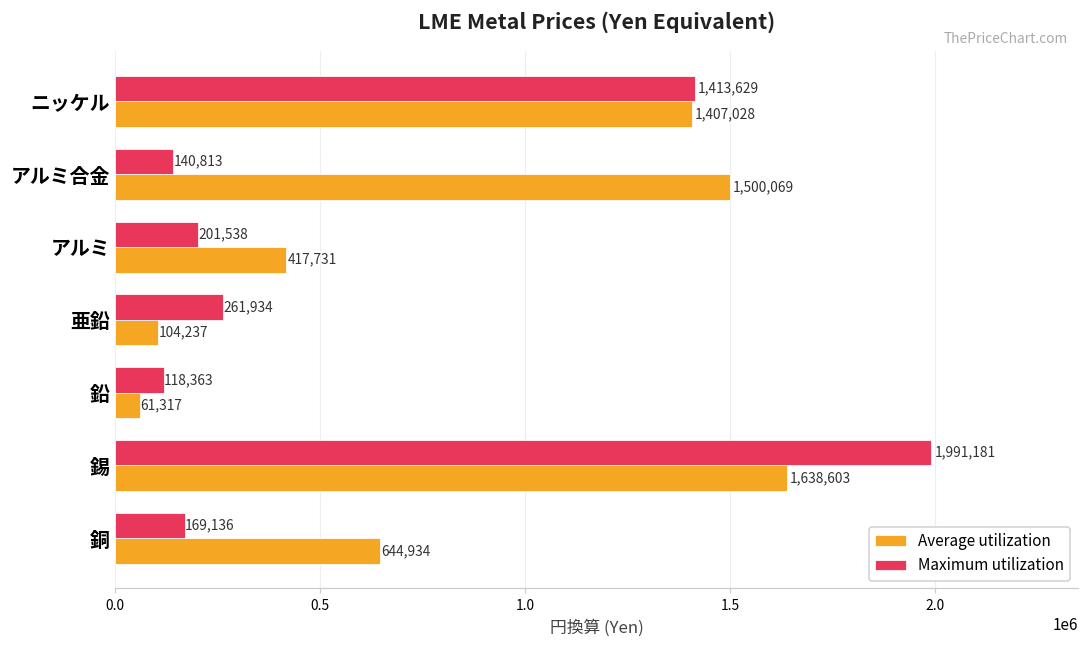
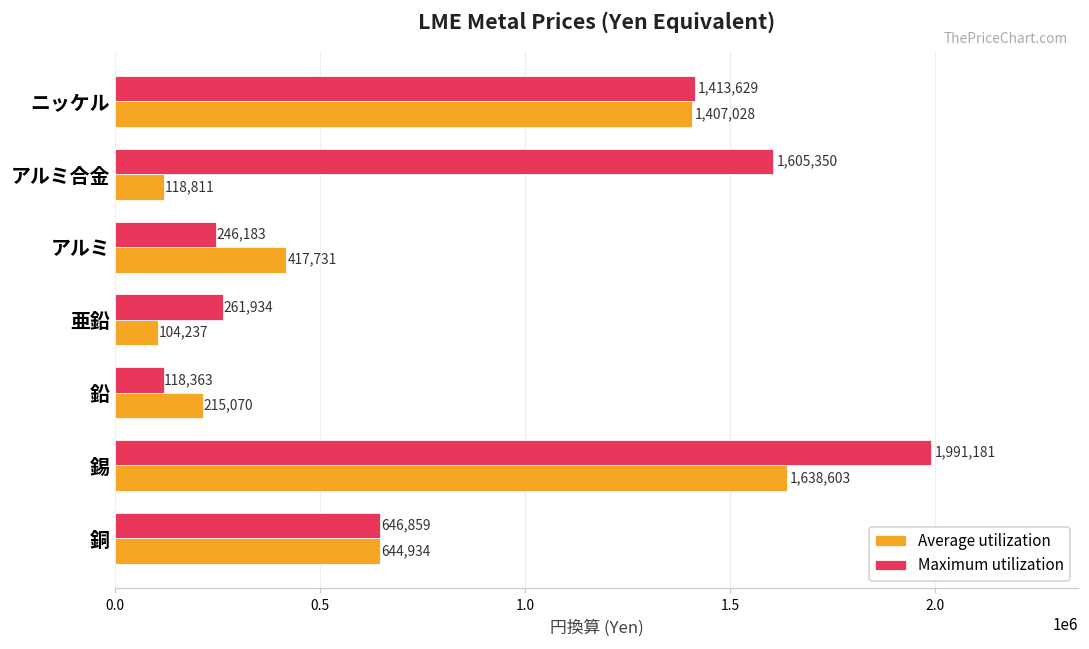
Maximum utilization, アルミ合金: 140,813 -> 1,605,350
Average utilization, アルミ合金: 1,500,069 -> 118,811
Maximum utilization, アルミ: 201,538 -> 246,183
Average utilization, 鉛: 61,317 -> 215,070
Maximum utilization, 銅: 169,136 -> 646,859
